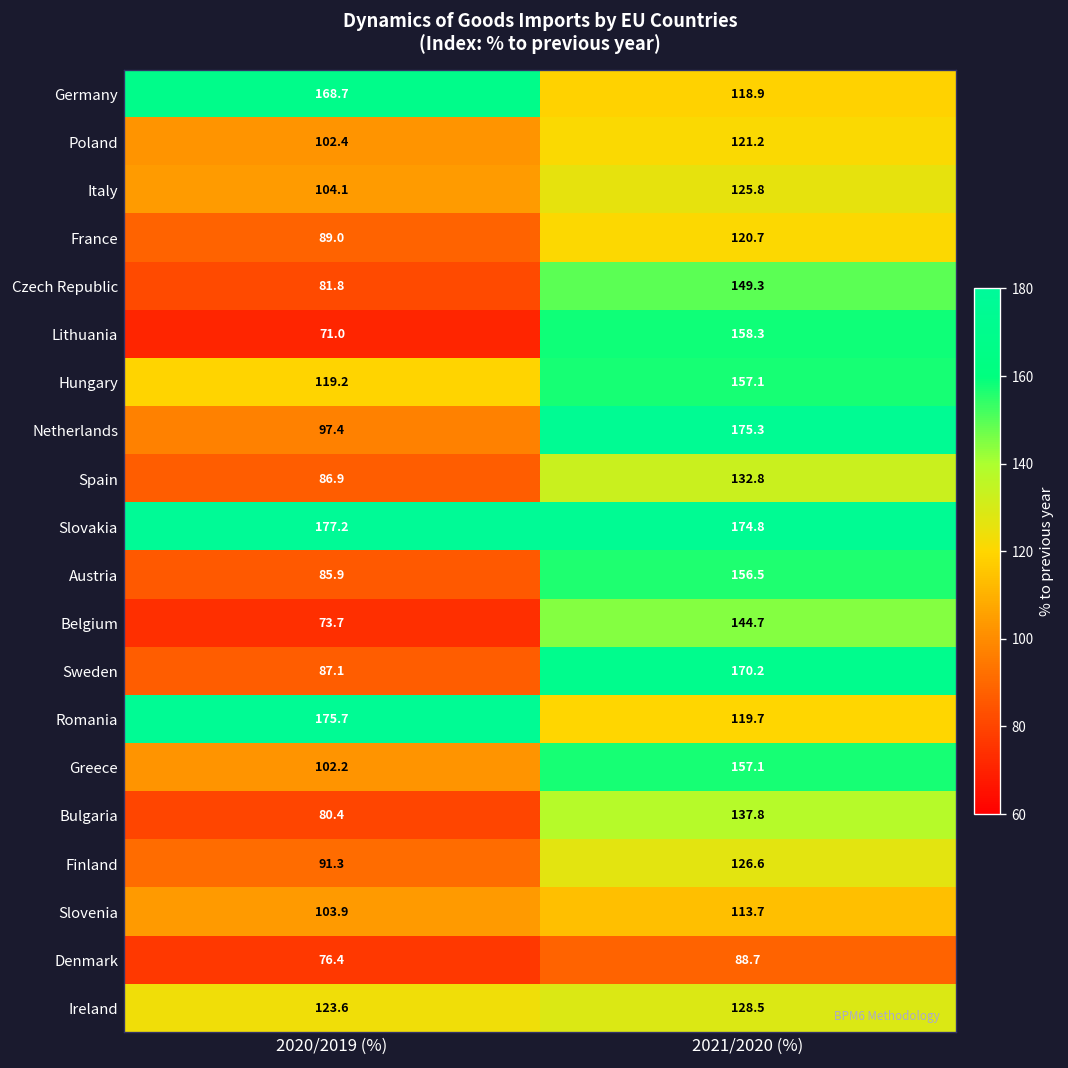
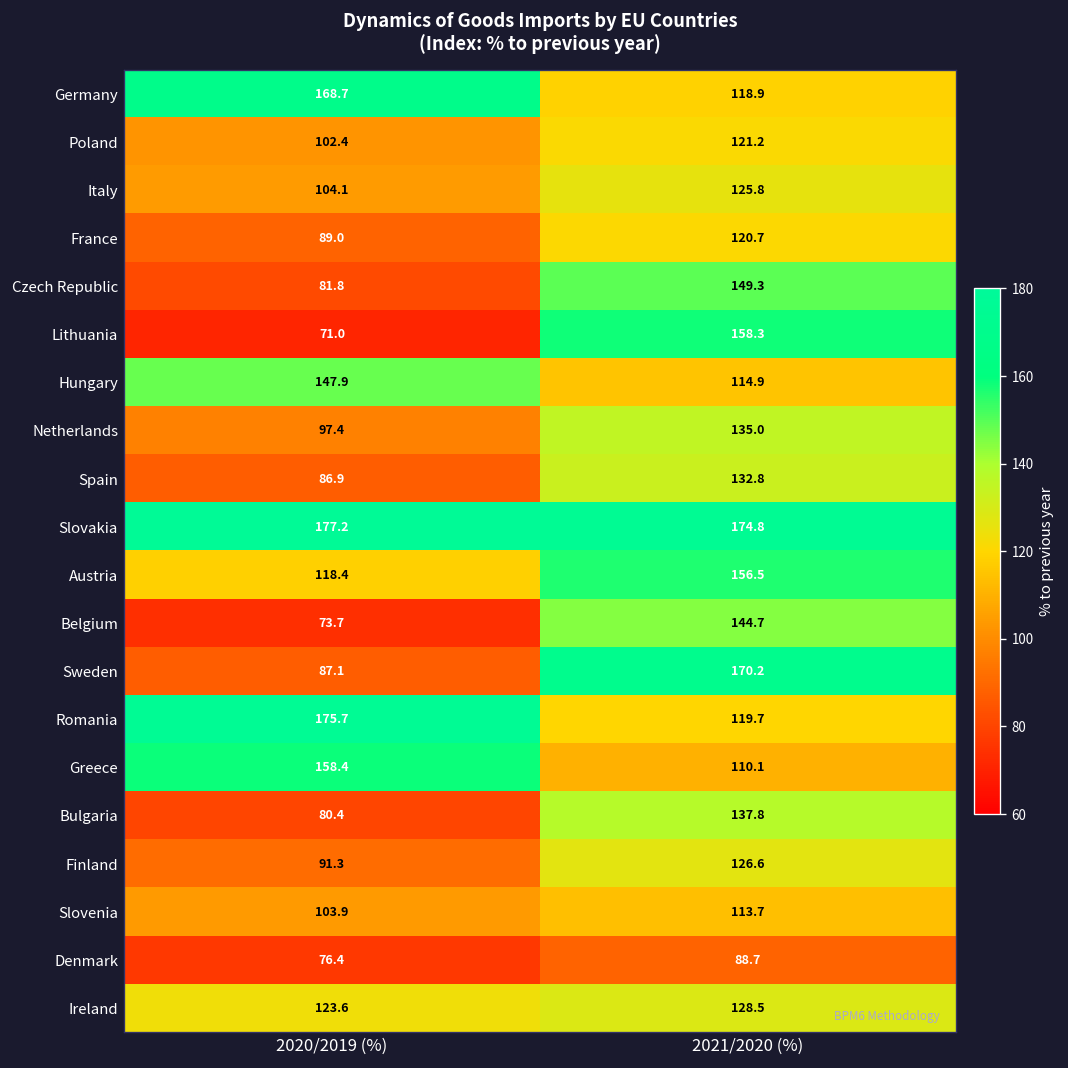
Hungary, 2020/2019 (%): 119.2 -> 147.9
Hungary, 2021/2020 (%): 157.1 -> 114.9
Netherlands, 2021/2020 (%): 175.3 -> 135.0
Austria, 2020/2019 (%): 85.9 -> 118.4
Greece, 2020/2019 (%): 102.2 -> 158.4
Greece, 2021/2020 (%): 157.1 -> 110.1
